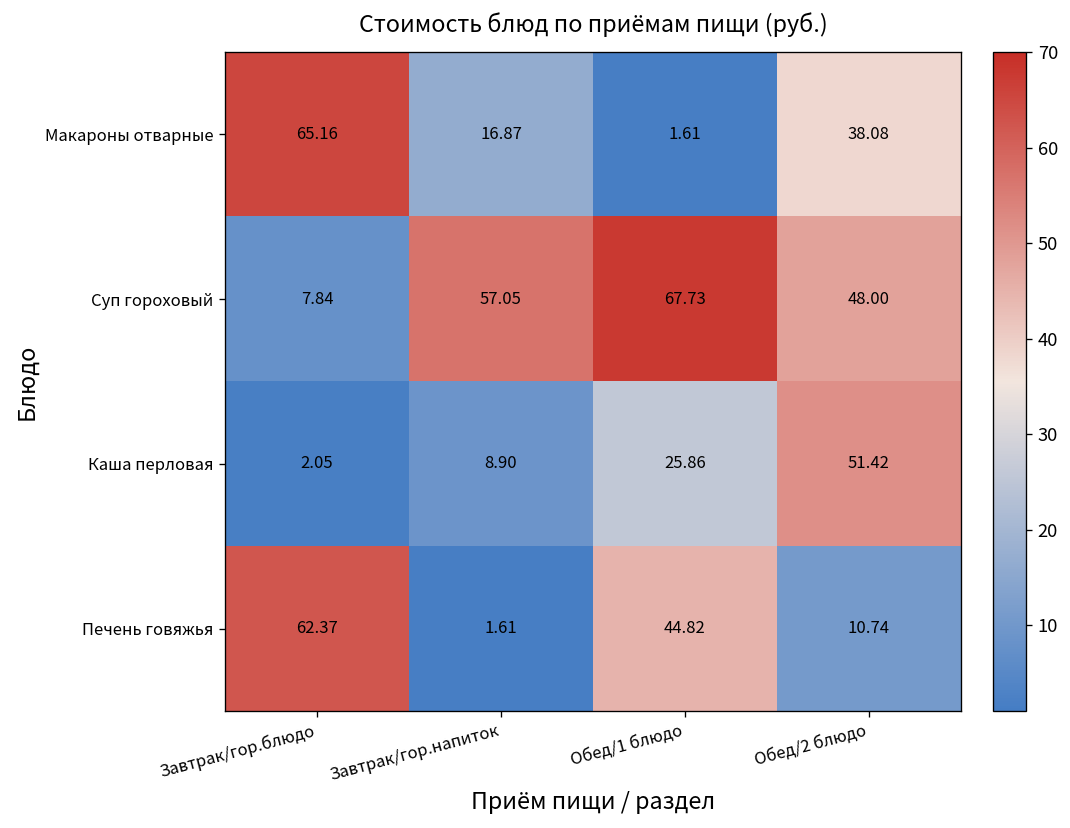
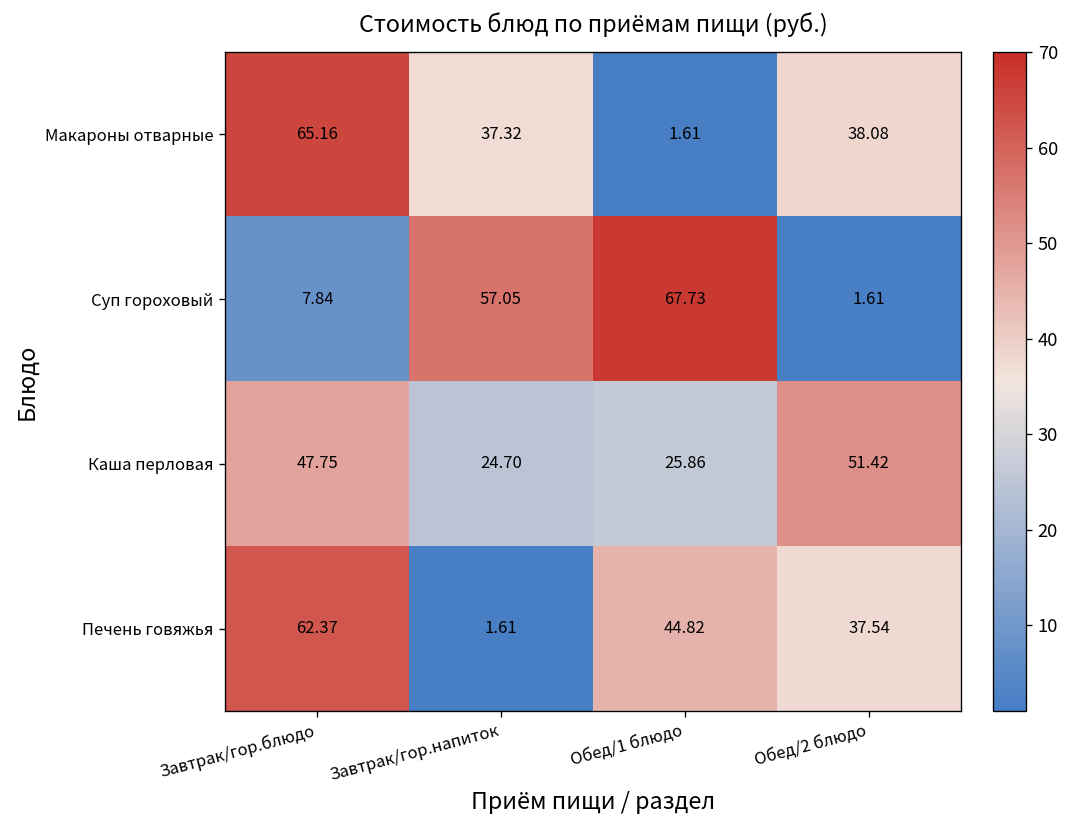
Макароны отварные, Завтрак/гор.напиток: 16.87 -> 37.32
Суп гороховый, Обед/2 блюдо: 48.00 -> 1.61
Каша перловая, Завтрак/гор.блюдо: 2.05 -> 47.75
Каша перловая, Завтрак/гор.напиток: 8.90 -> 24.70
Печень говяжья, Обед/2 блюдо: 10.74 -> 37.54
